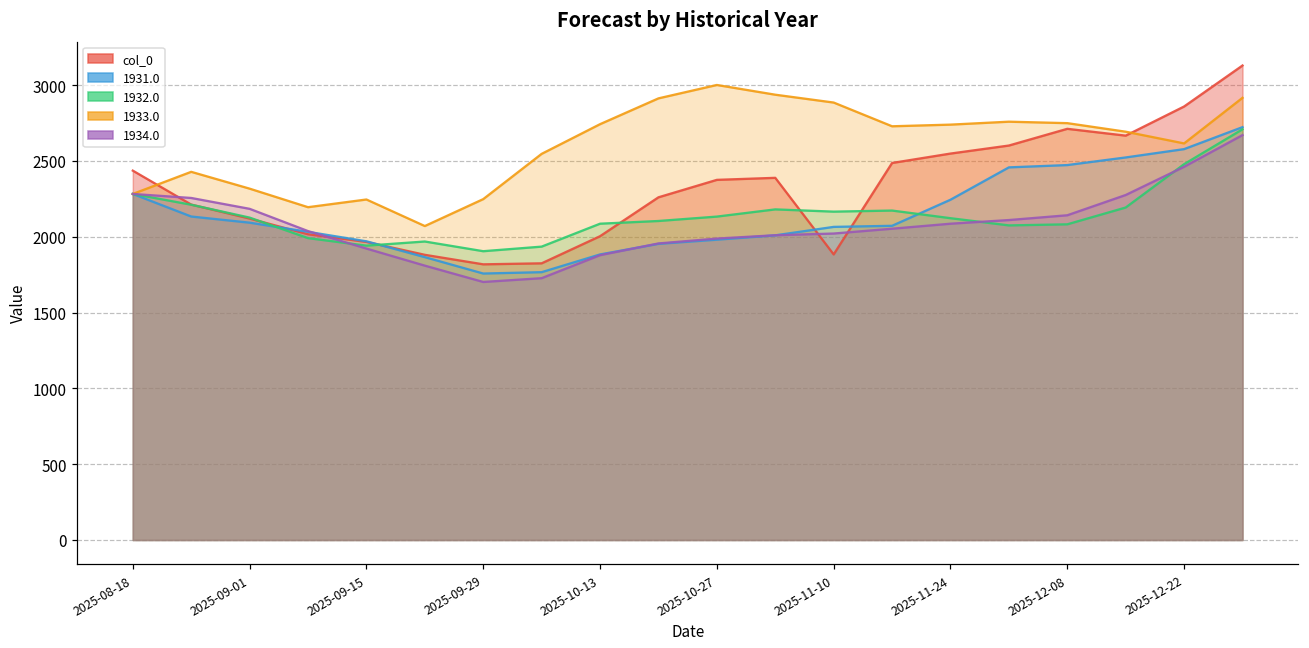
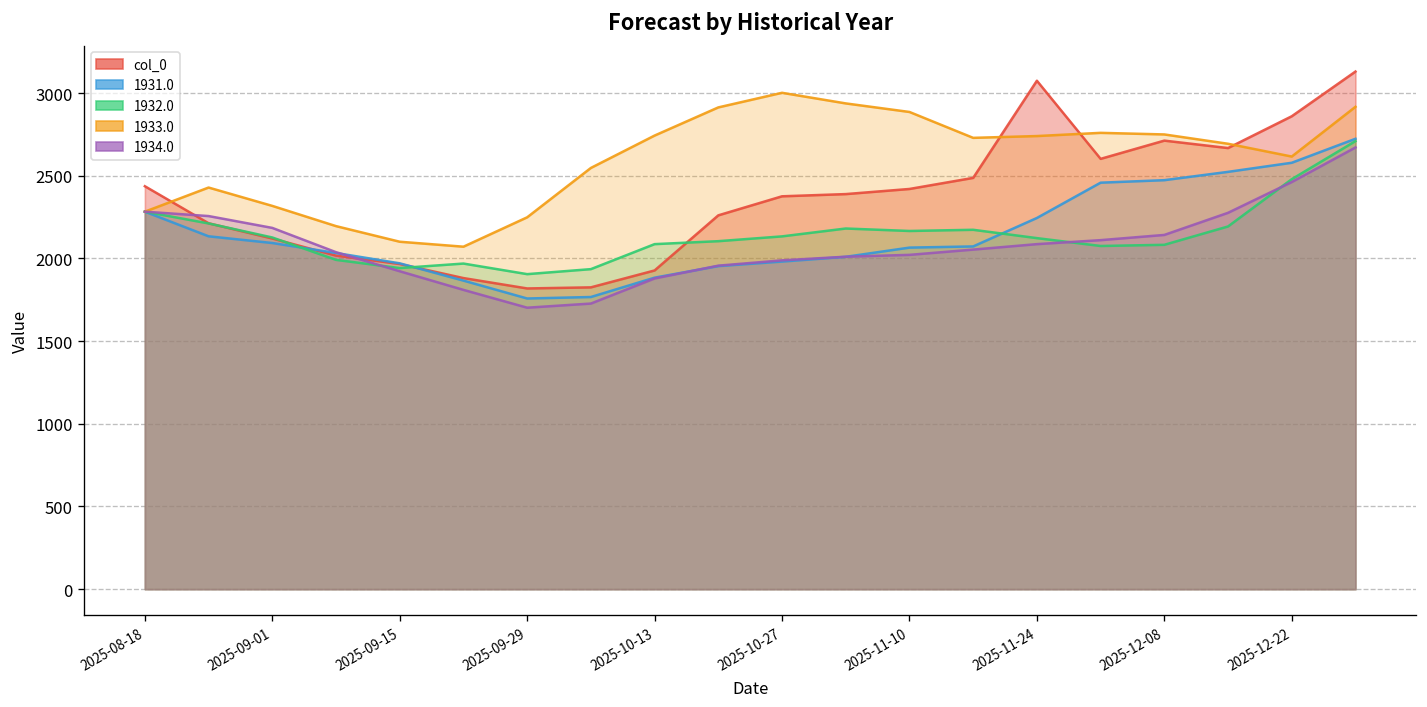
1933.0, 2025-09-15: 2250 -> 2100
col_0, 2025-10-13: 2000 -> 1930
col_0, 2025-11-10: 1880 -> 2420
col_0, 2025-11-24: 2550 -> 3070
